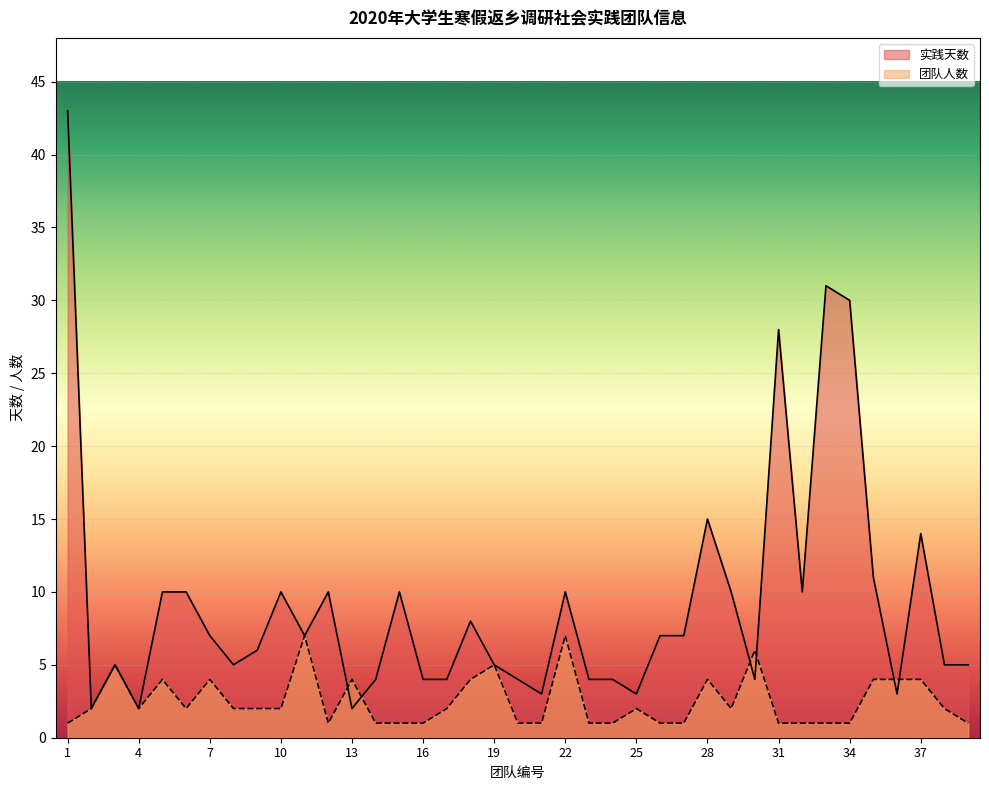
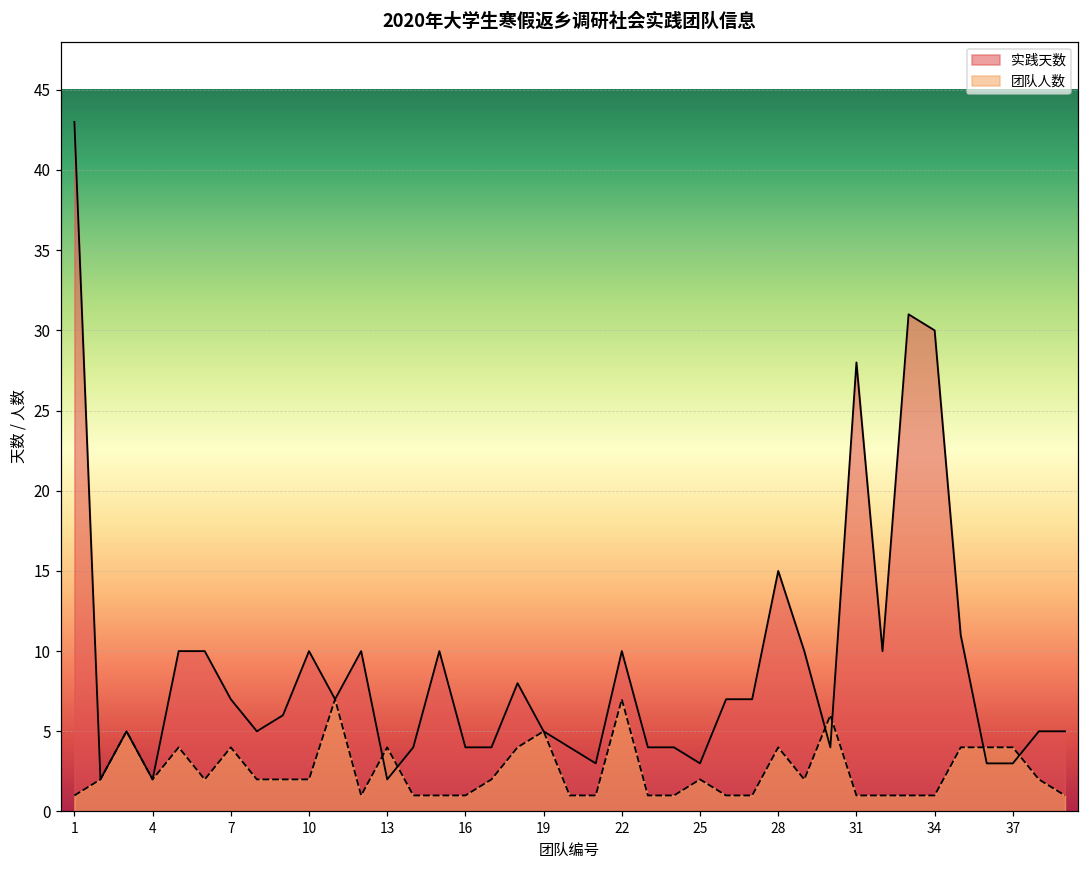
实践天数, 37: 14 -> 3
